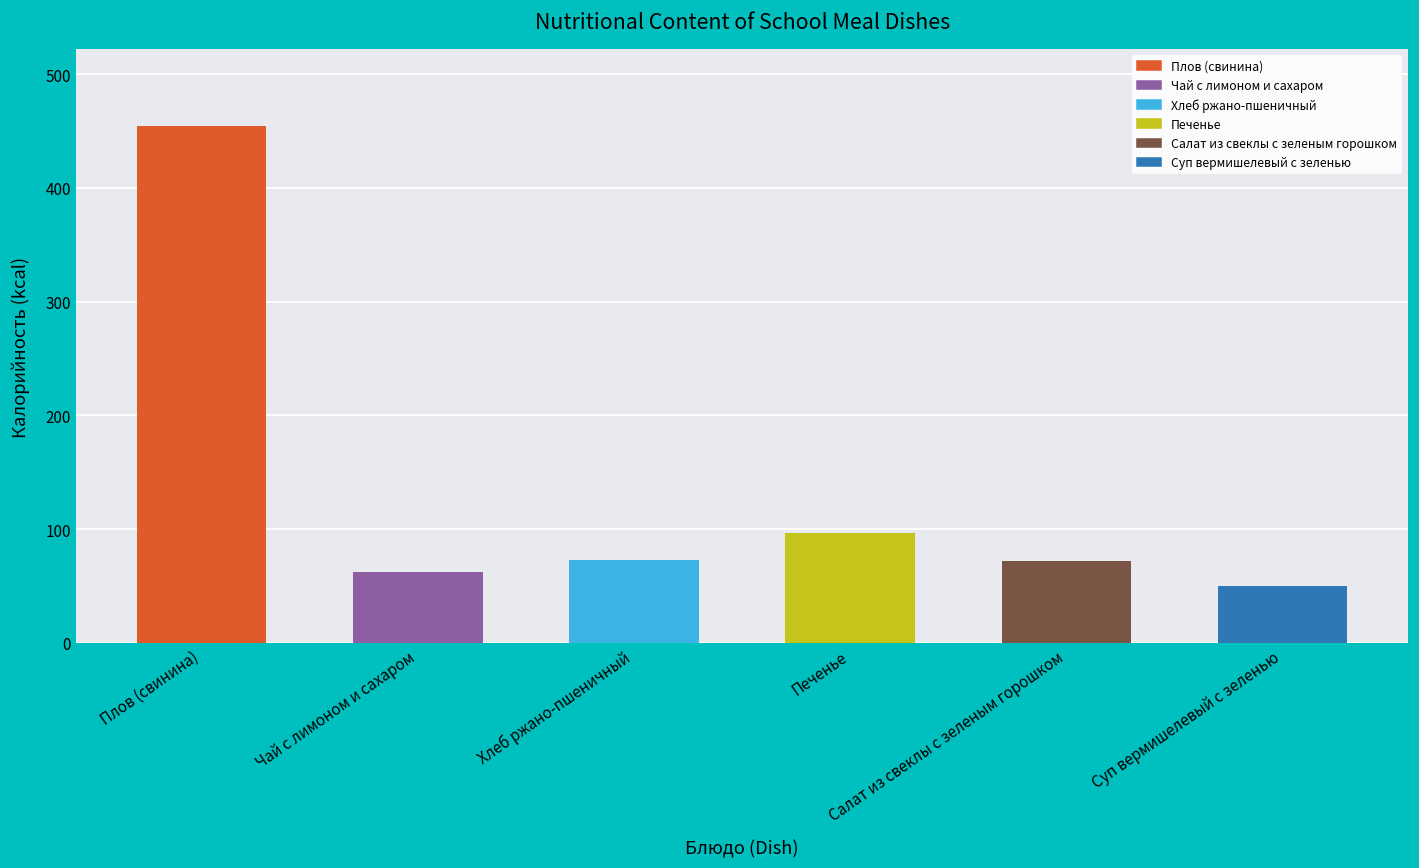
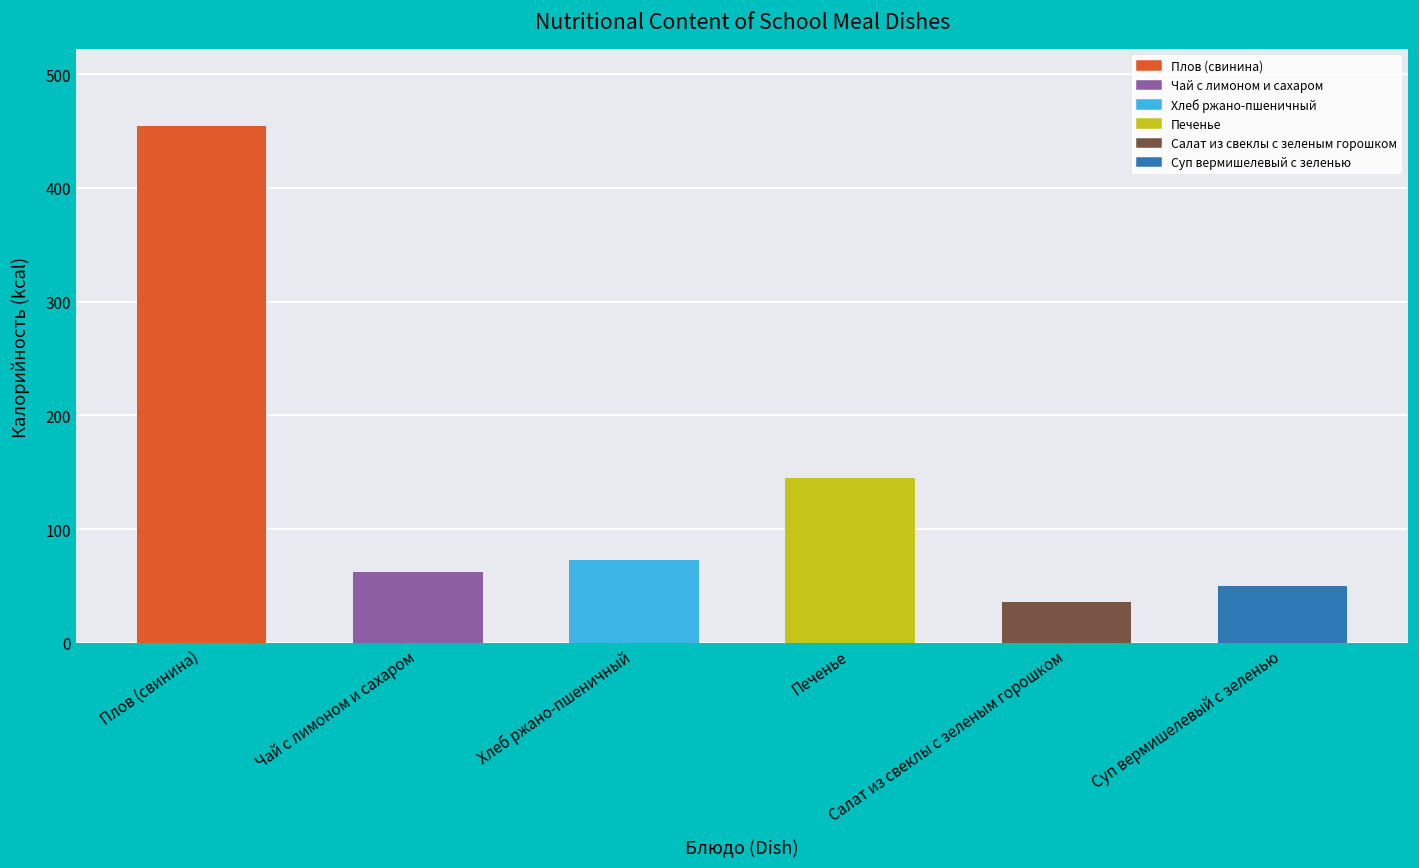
Печенье: 97 -> 145
Салат из свеклы с зеленым горошком: 72 -> 36
